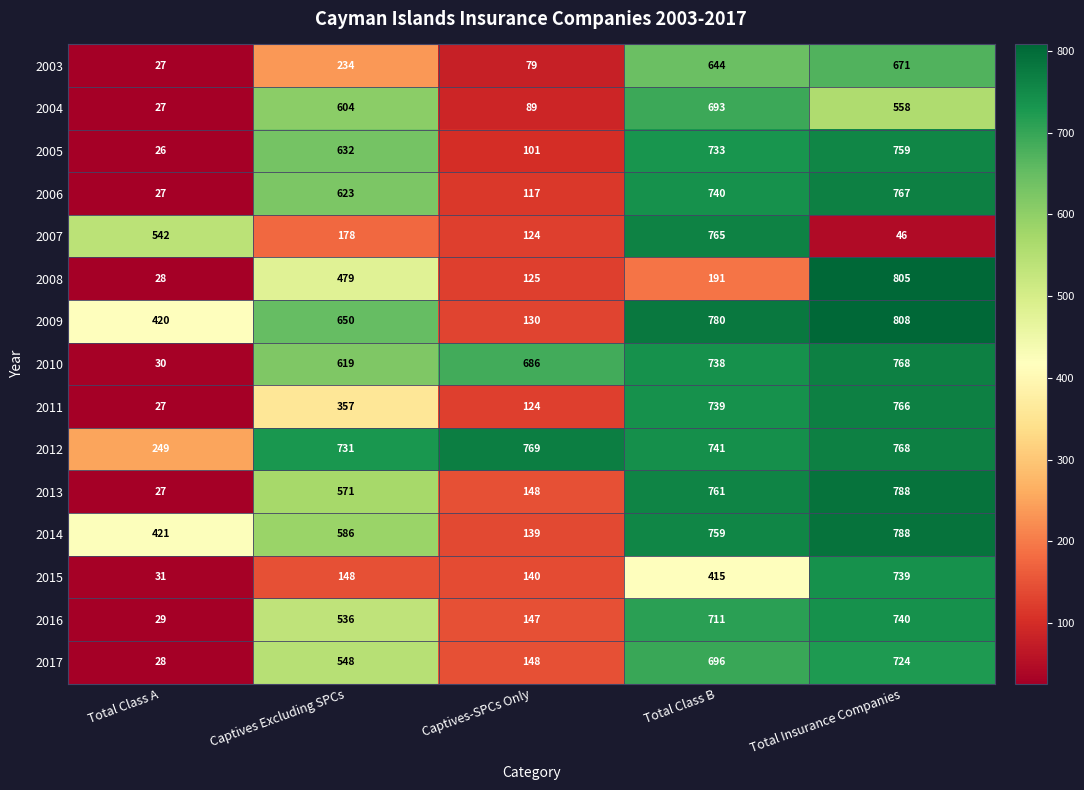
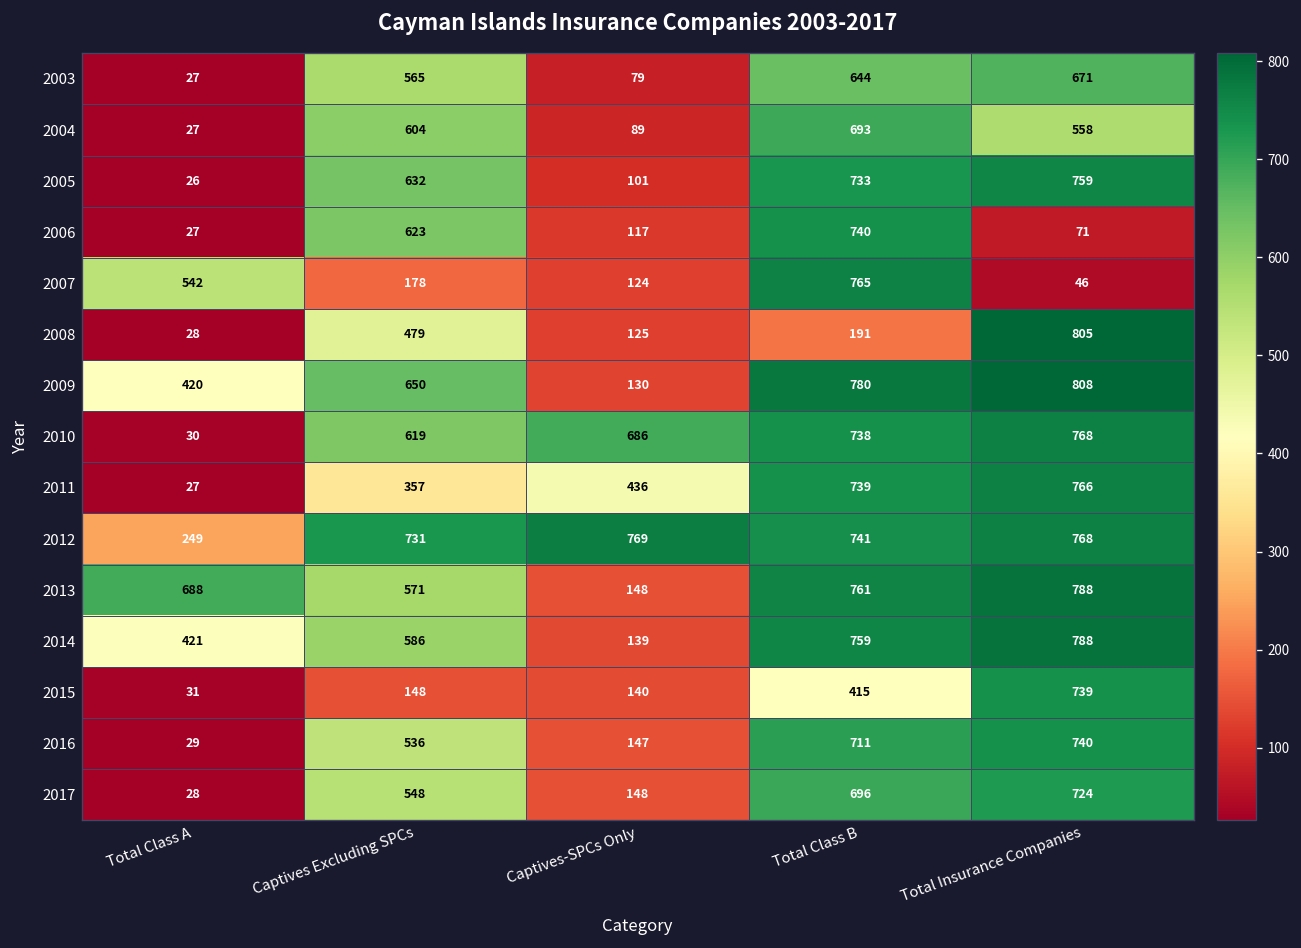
2003, Captives Excluding SPCs: 234 -> 565
2006, Total Insurance Companies: 767 -> 71
2011, Captives-SPCs Only: 124 -> 436
2013, Total Class A: 27 -> 688
